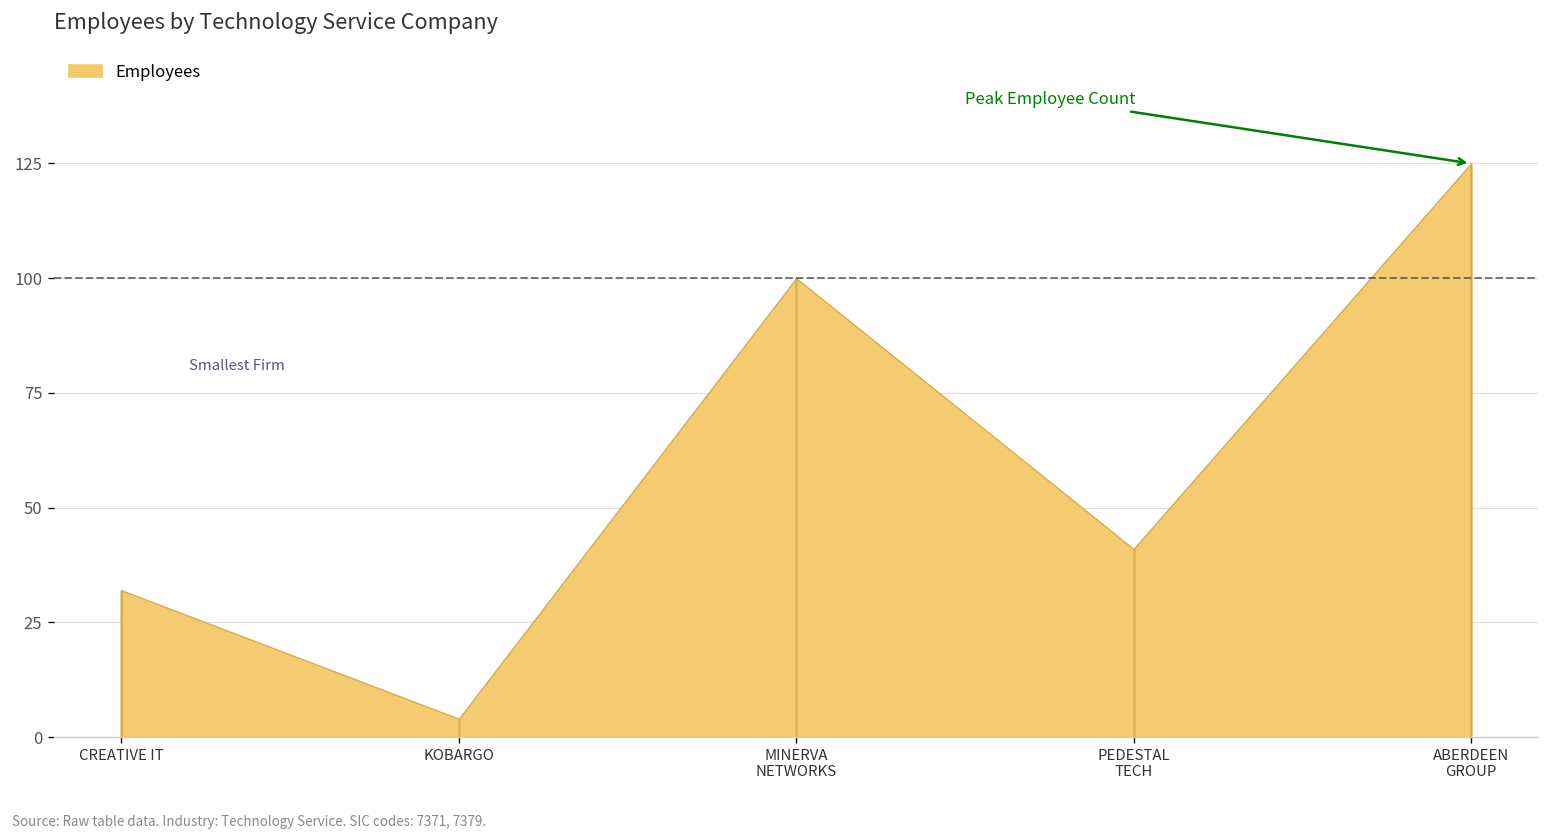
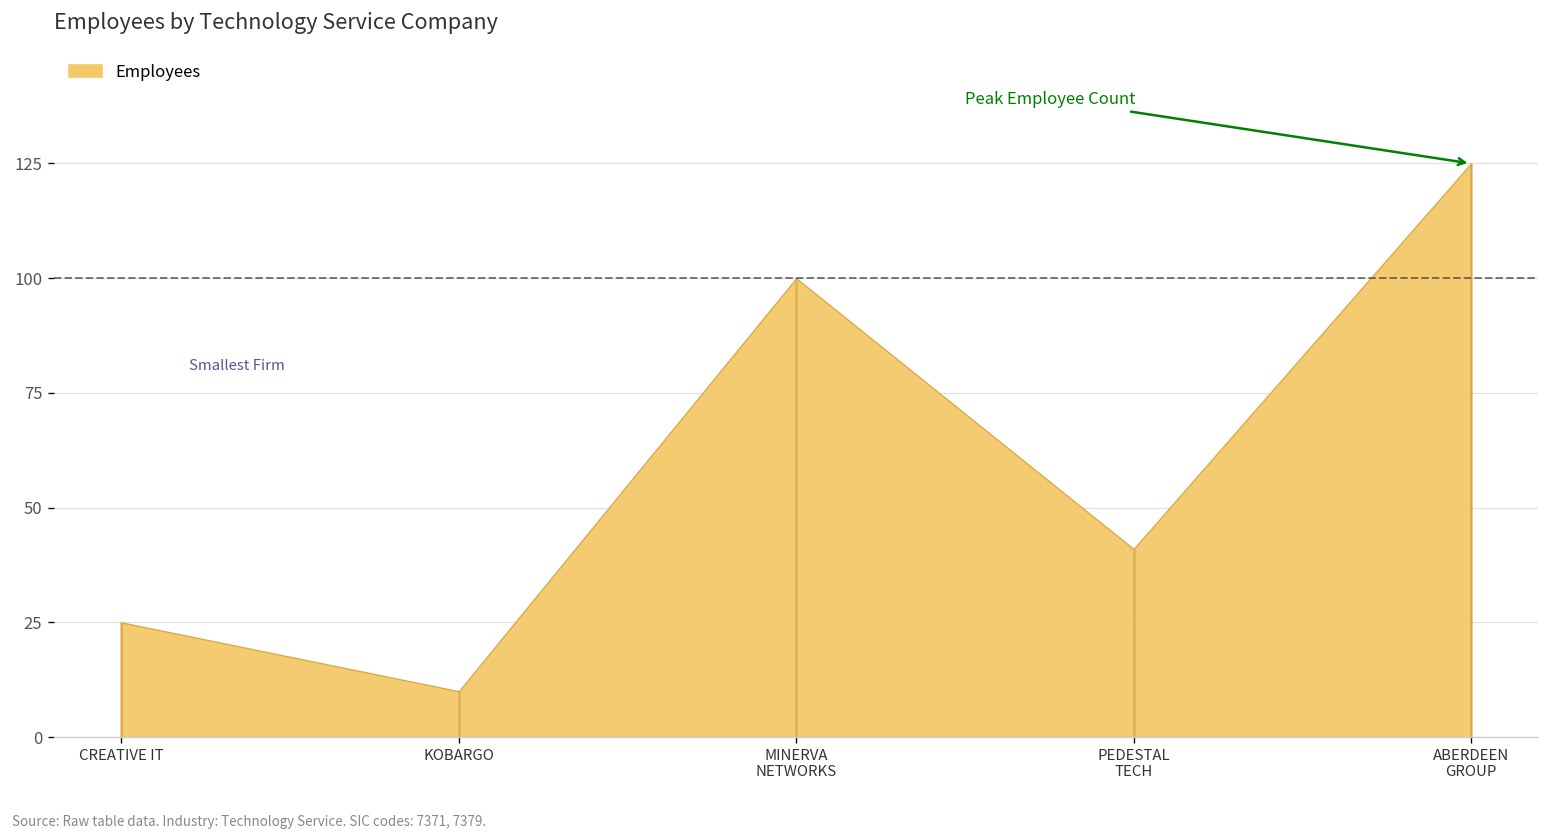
CREATIVE IT: 32 -> 25
KOBARGO: 4 -> 10
